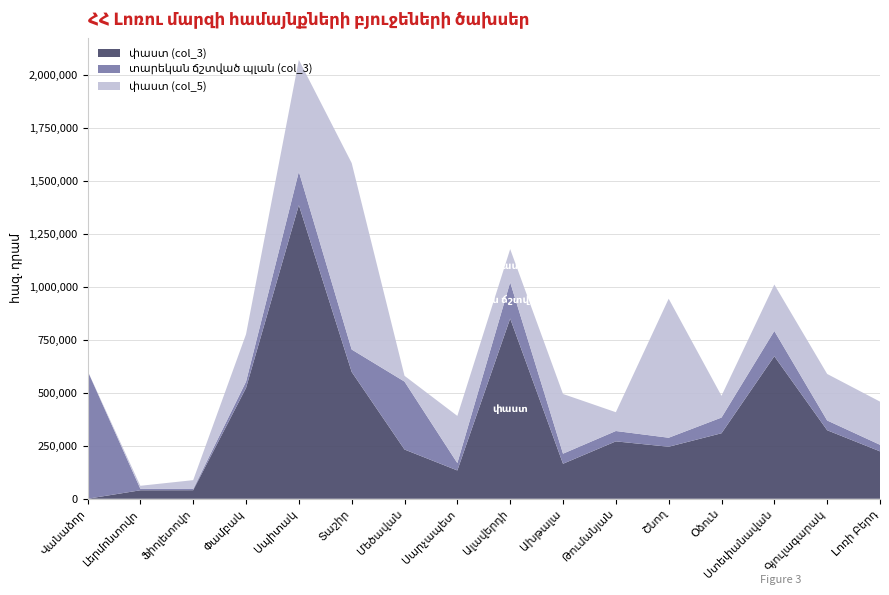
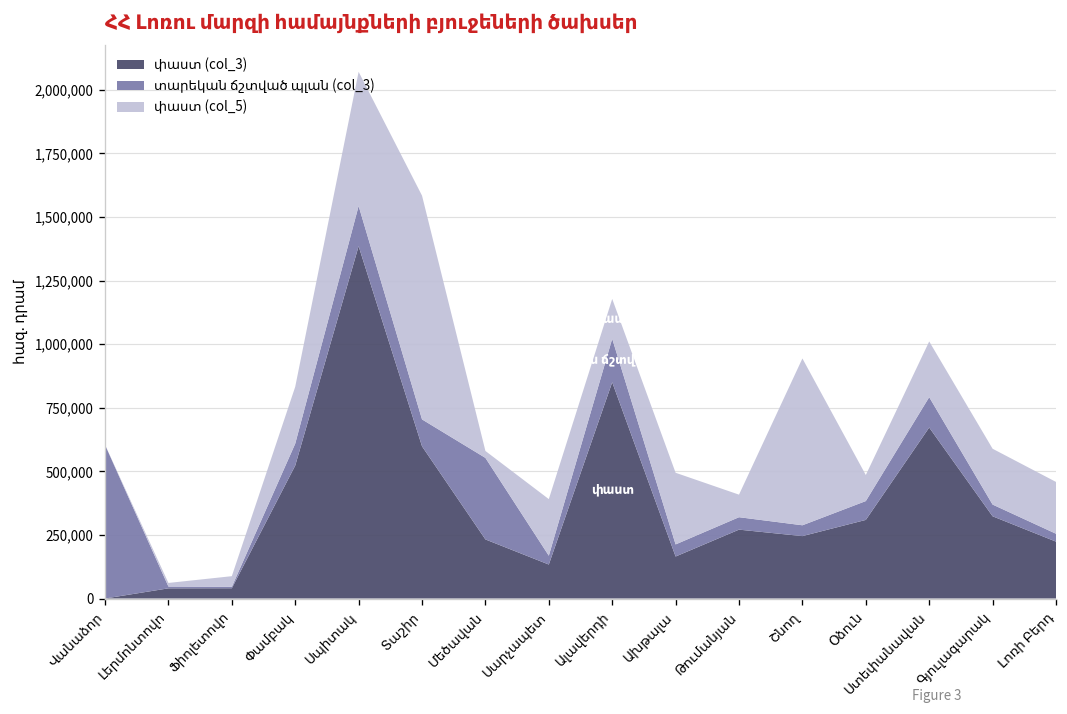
տարեկան ճշտված պլան (col_3), Փամբակ: 30,000 -> 90,000
